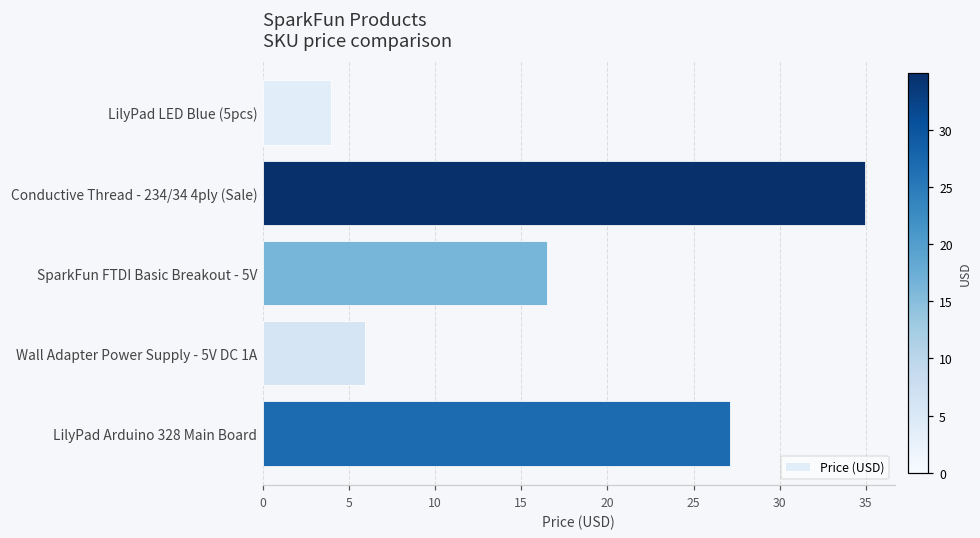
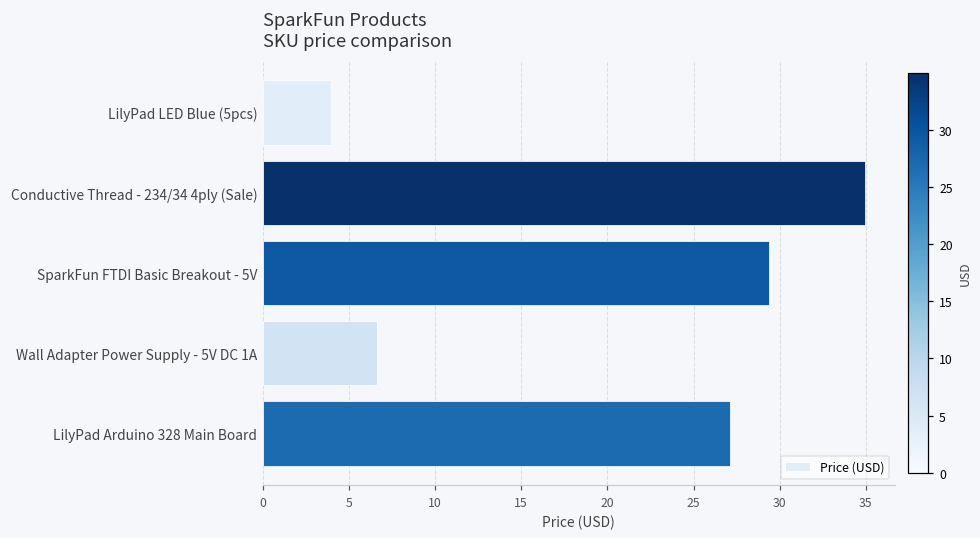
SparkFun FTDI Basic Breakout - 5V: 16.5 -> 29.4
Wall Adapter Power Supply - 5V DC 1A: 6.0 -> 6.6
